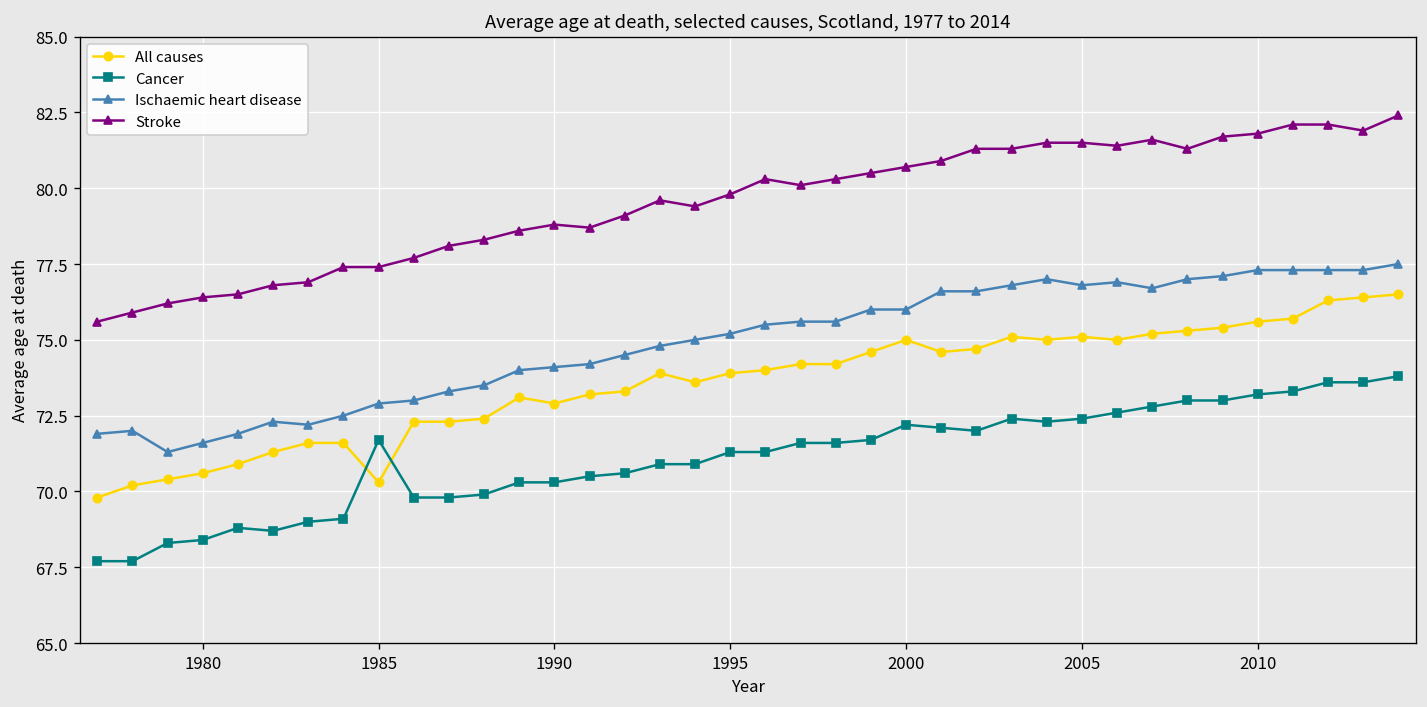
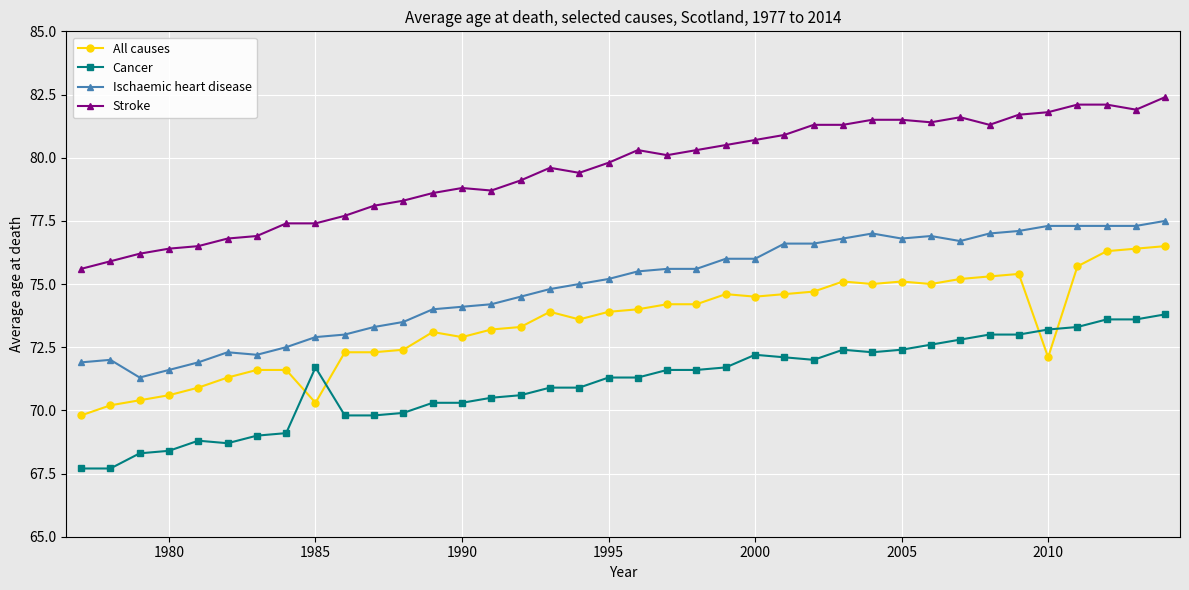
All causes, 2000: 75.0 -> 74.5
All causes, 2010: 75.6 -> 72.1
